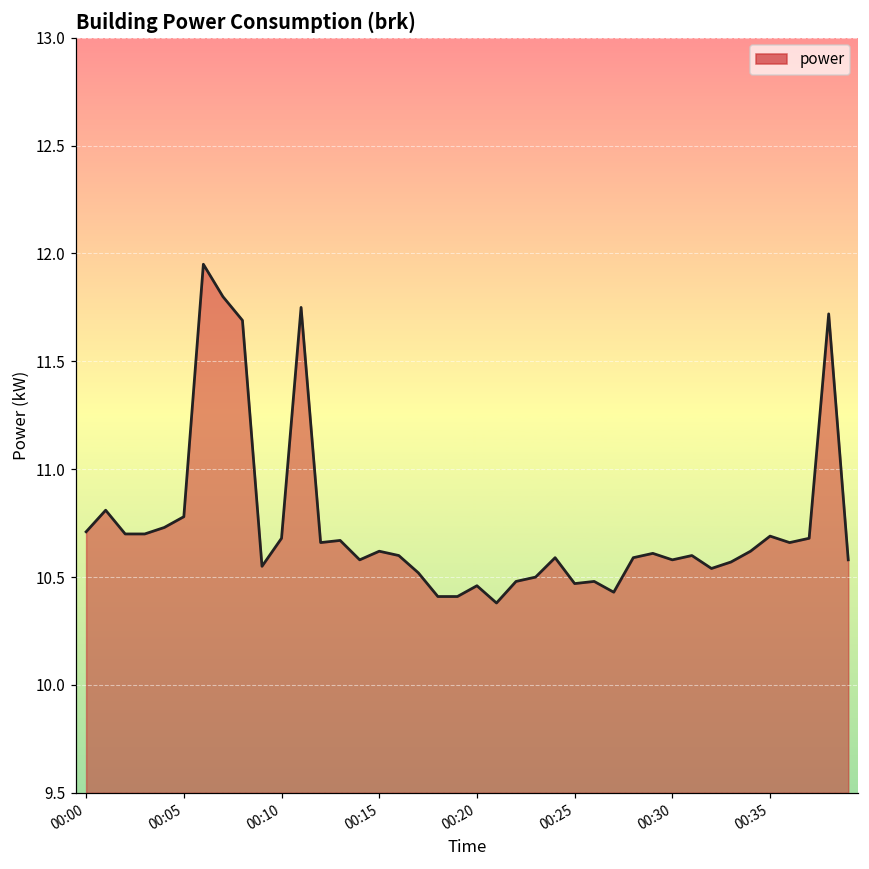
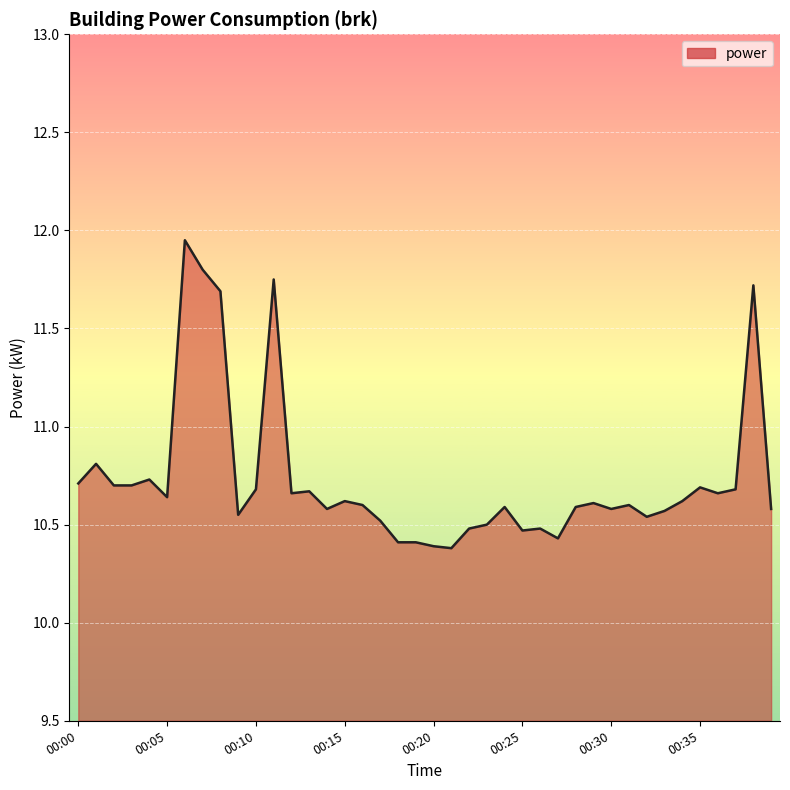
00:05: 10.78 -> 10.64
00:20: 10.46 -> 10.39
